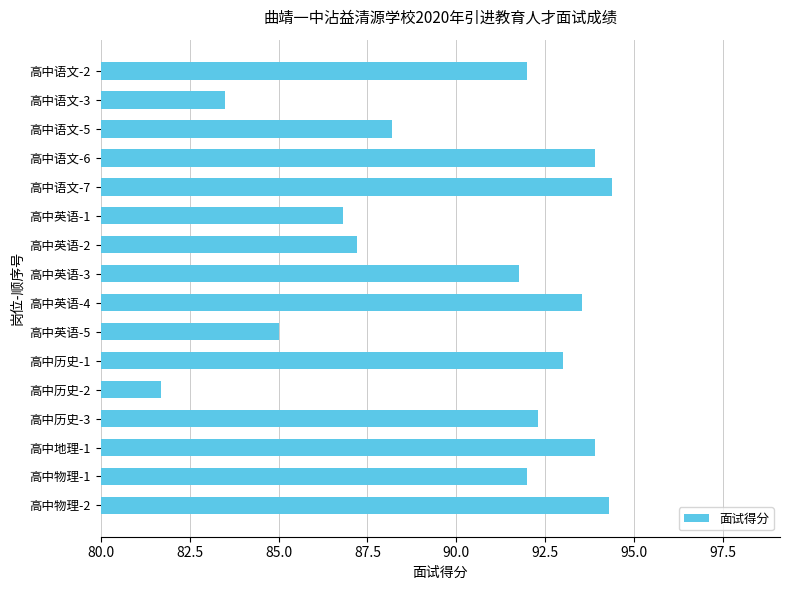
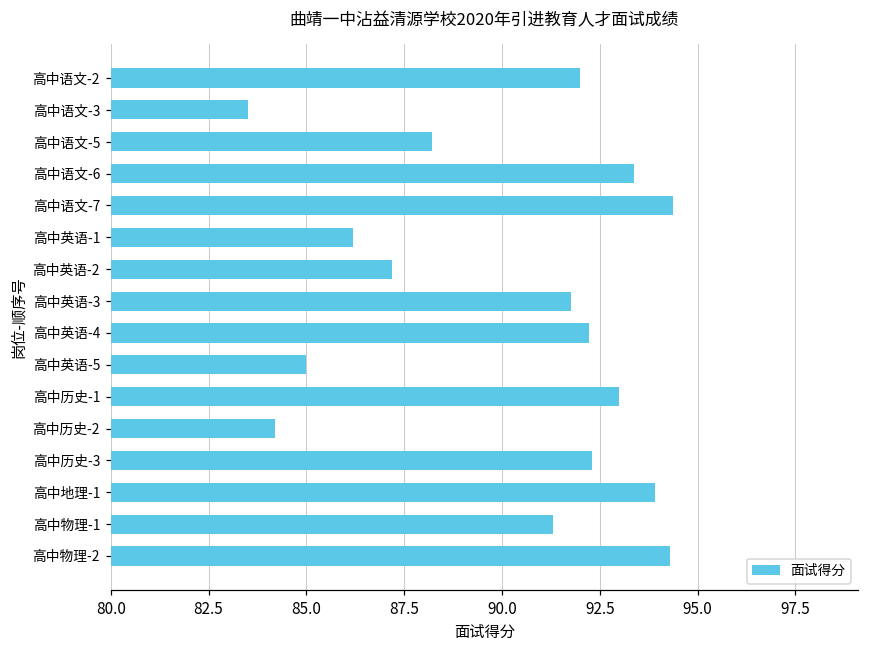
高中语文-6: 93.9 -> 93.4
高中英语-1: 86.8 -> 86.2
高中英语-4: 93.5 -> 92.2
高中历史-2: 81.7 -> 84.2
高中物理-1: 92.0 -> 91.3
